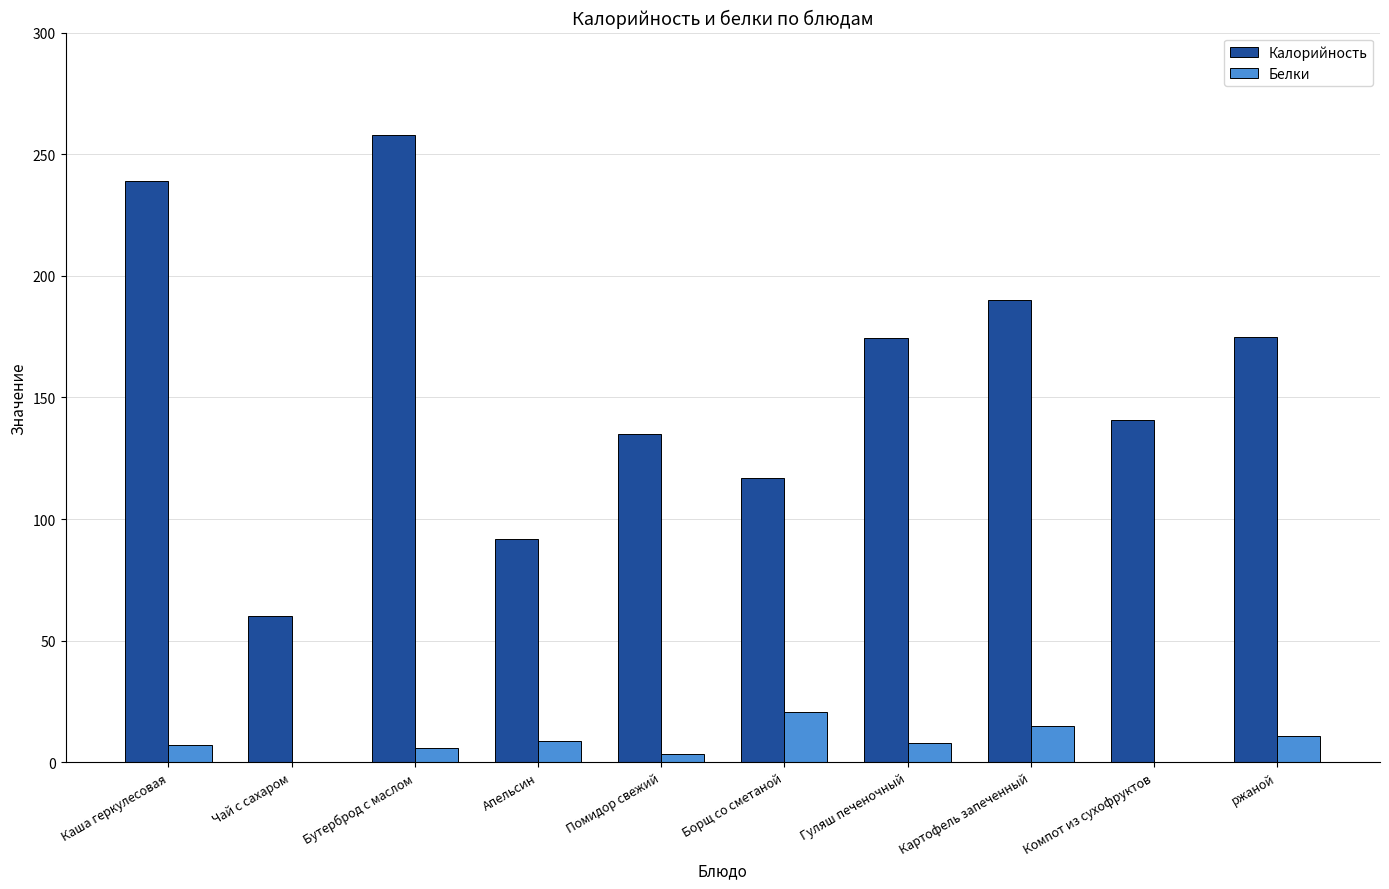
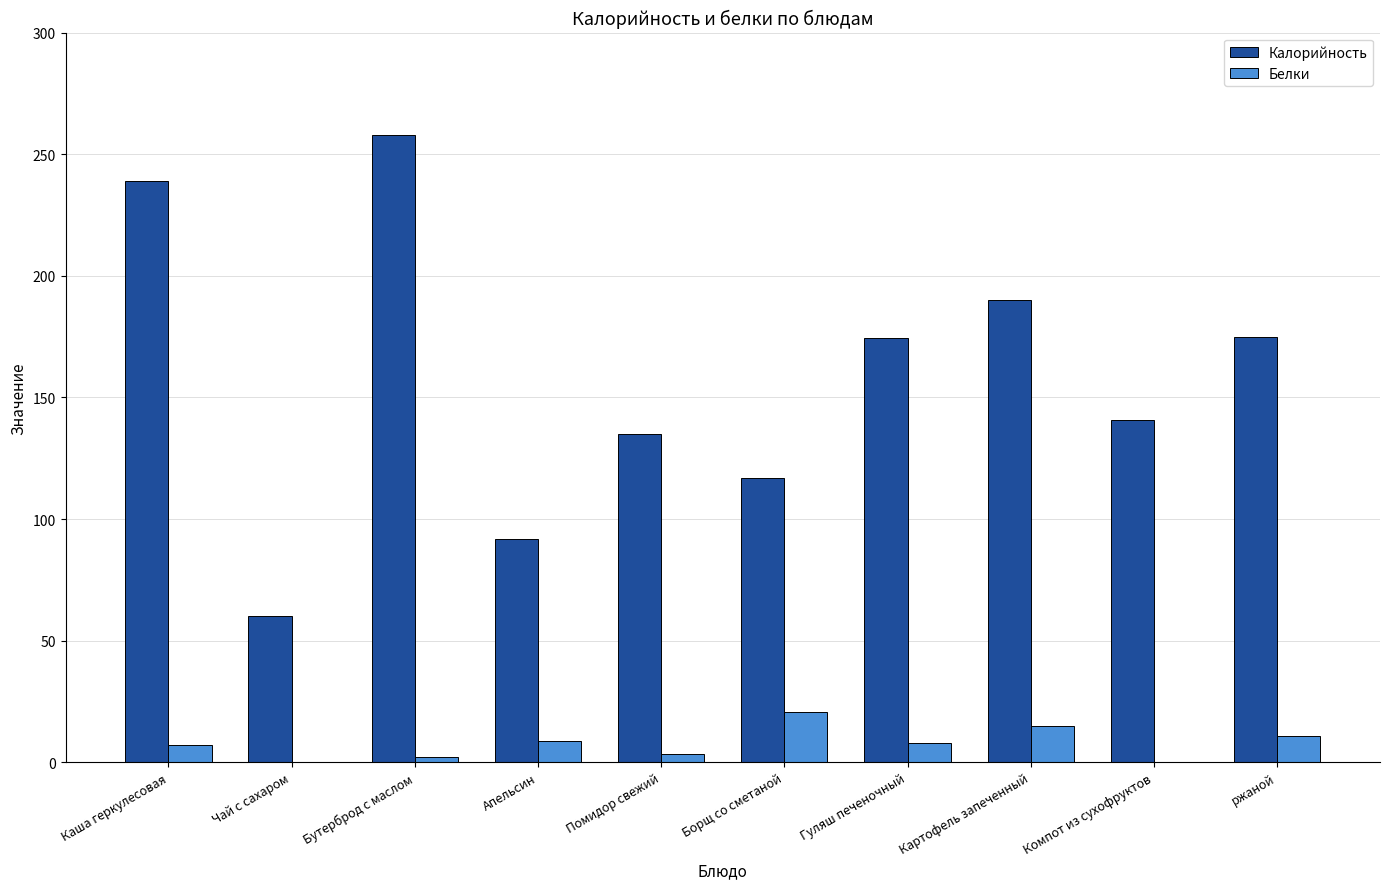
Белки, Бутерброд с маслом: 6 -> 2
